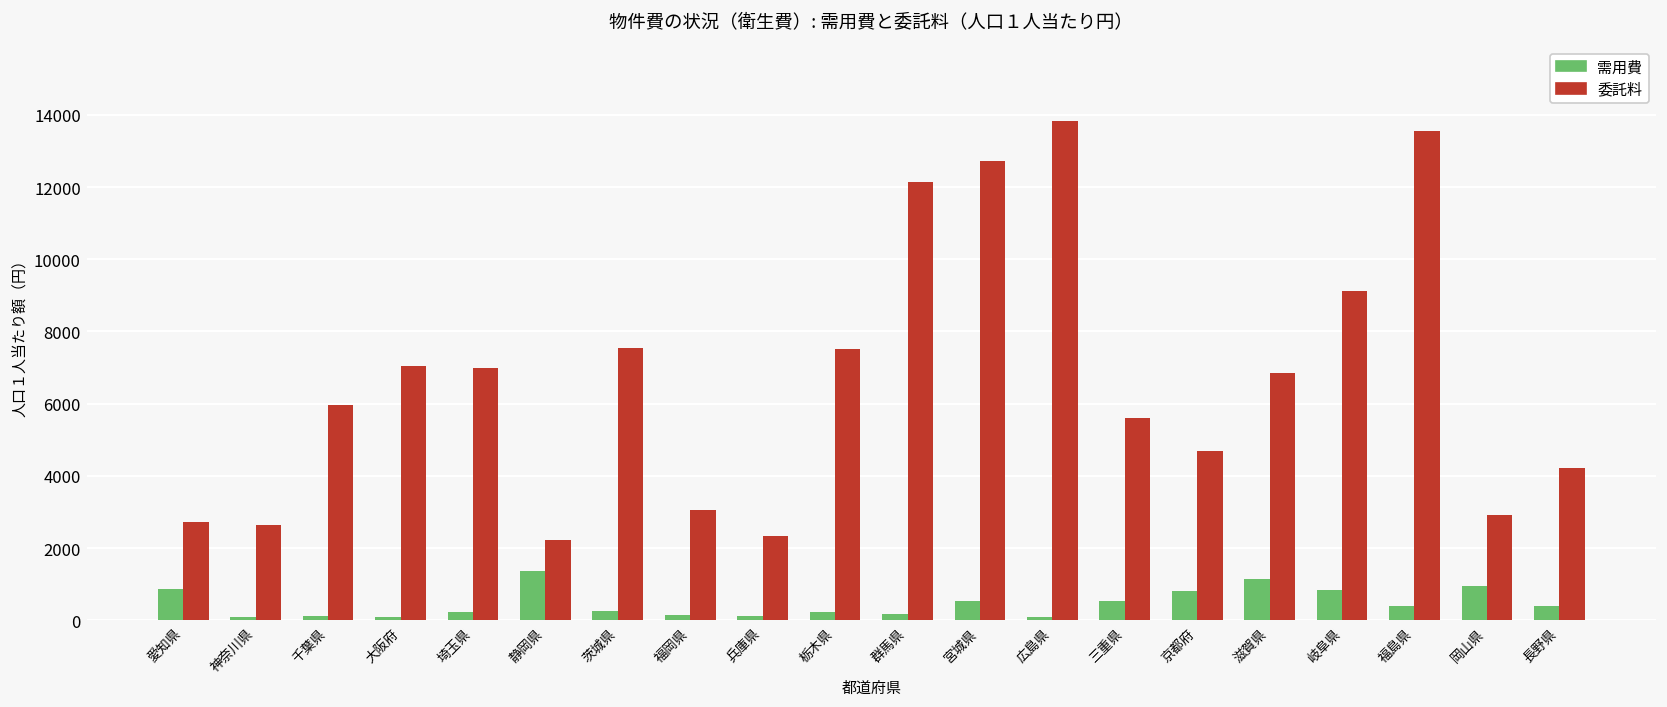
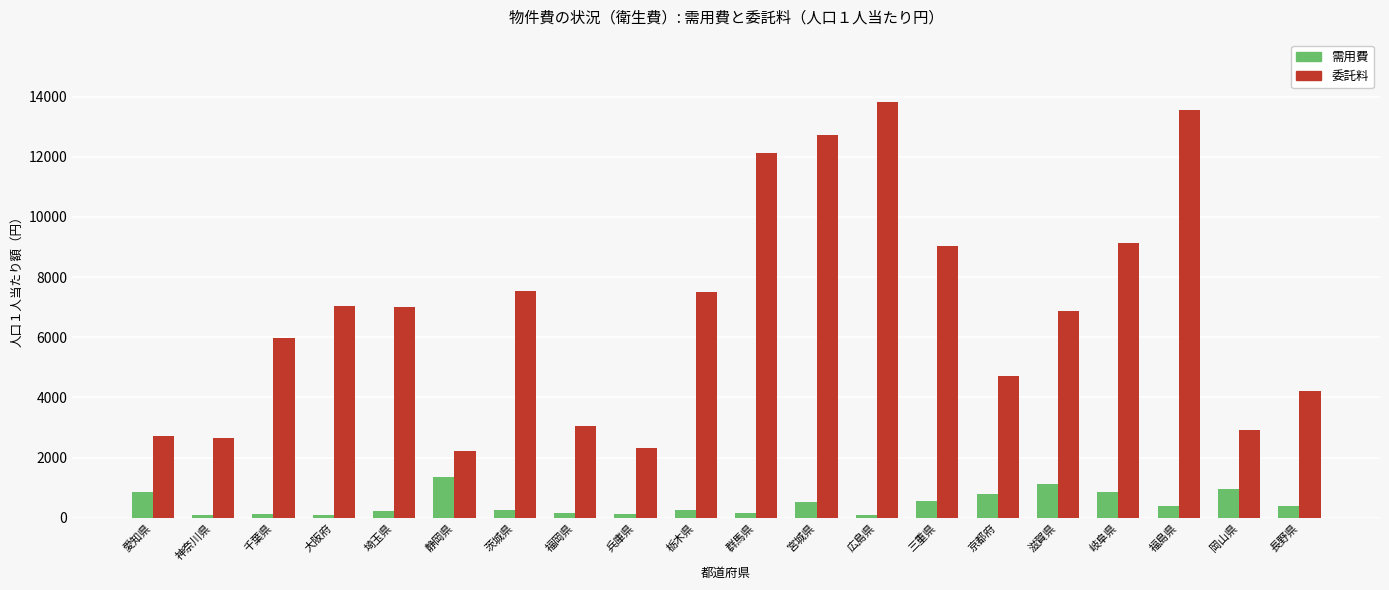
委託料, 三重県: 5600 -> 9000
